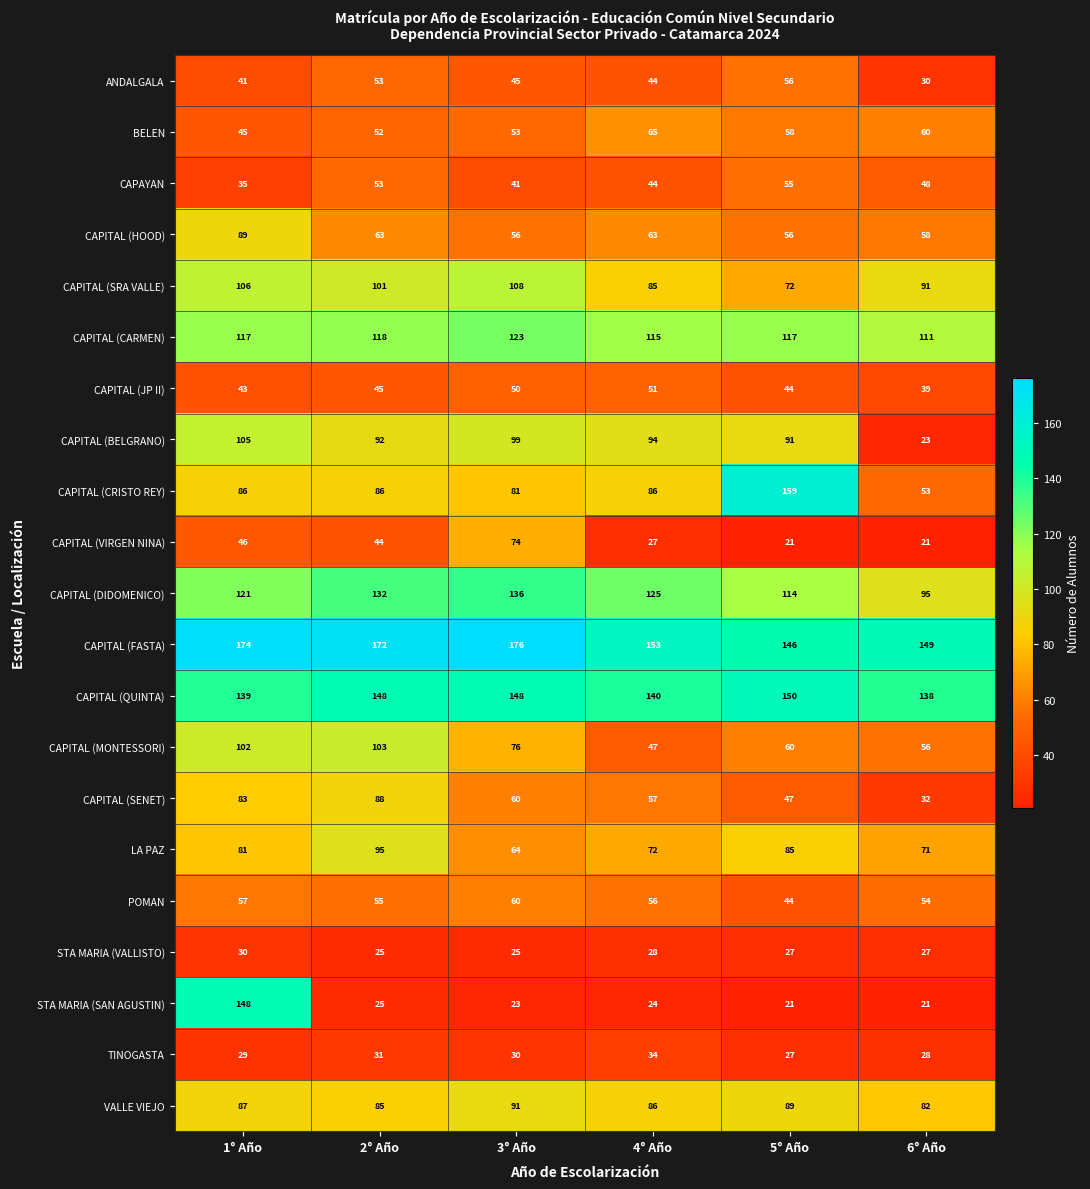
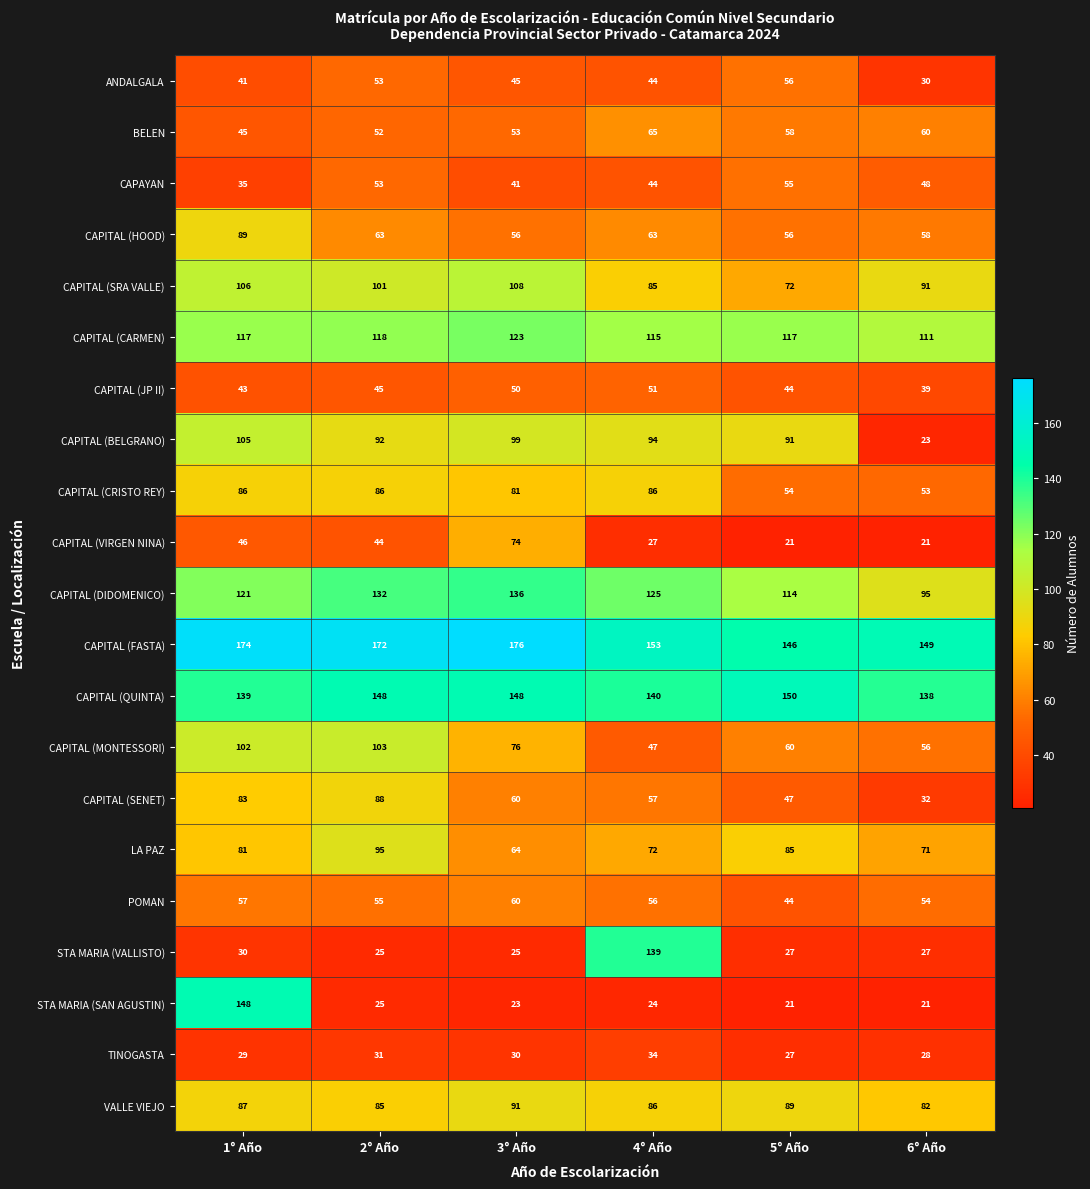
CAPITAL (CRISTO REY), 5° Año: 159 -> 54
STA MARIA (VALLISTO), 4° Año: 28 -> 139
